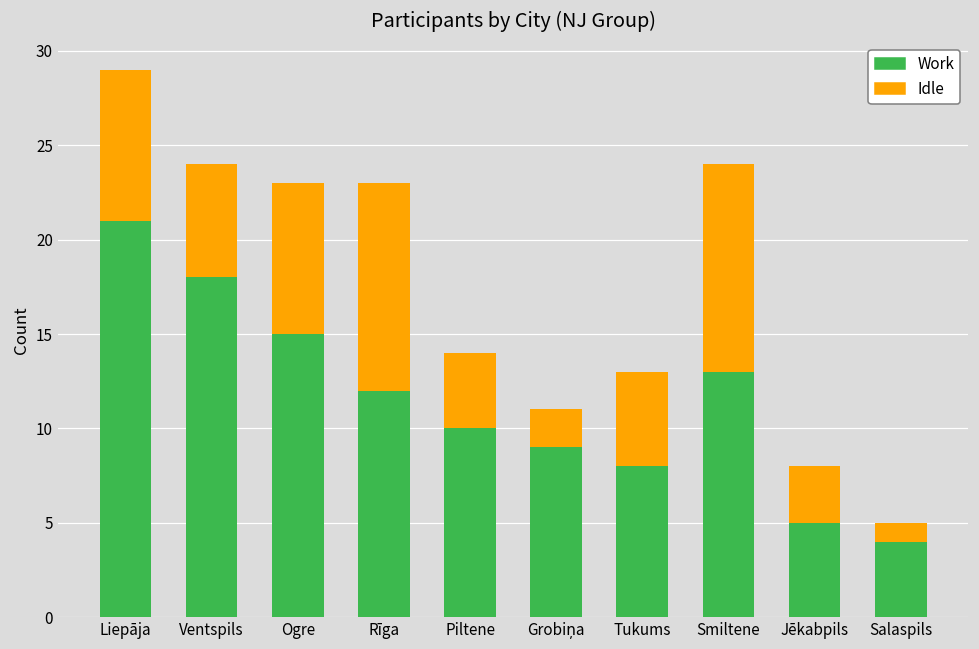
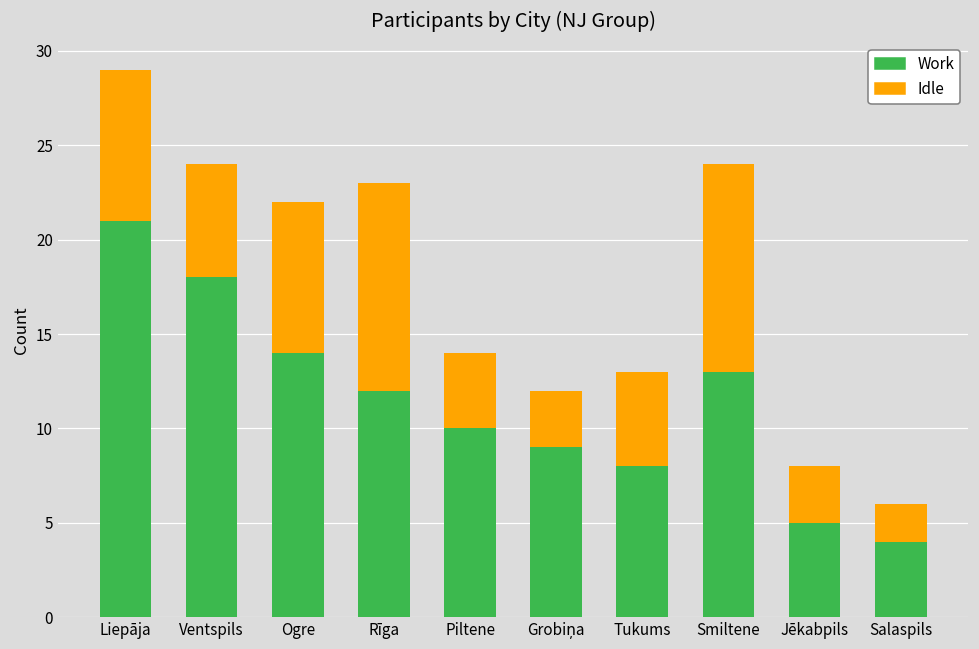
Work, Ogre: 15 -> 14
Idle, Grobiņa: 2 -> 3
Idle, Salaspils: 1 -> 2
